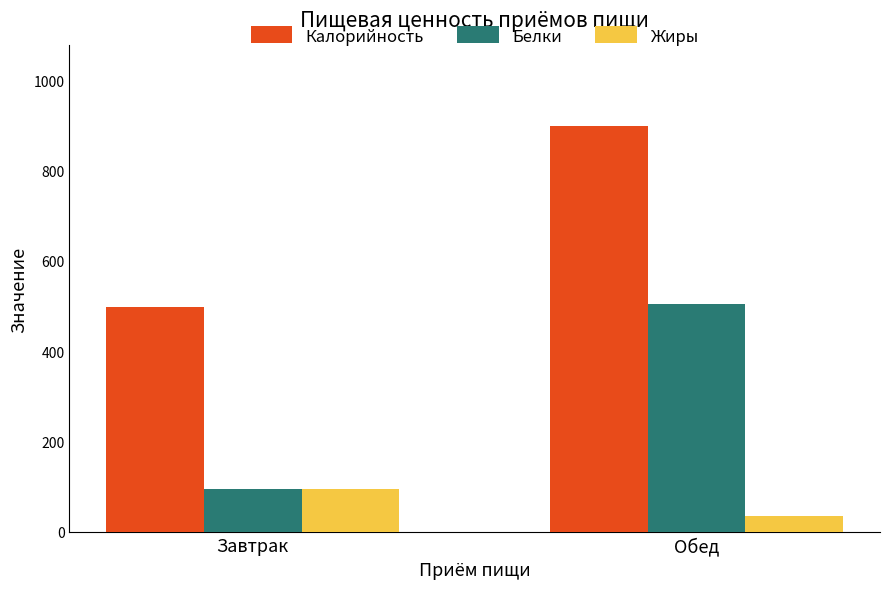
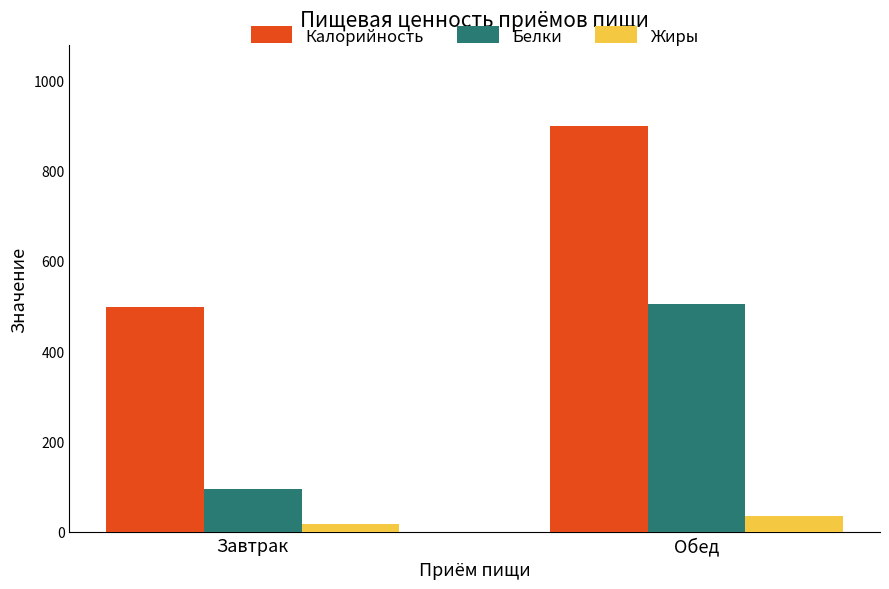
Жиры, Завтрак: 90 -> 20
